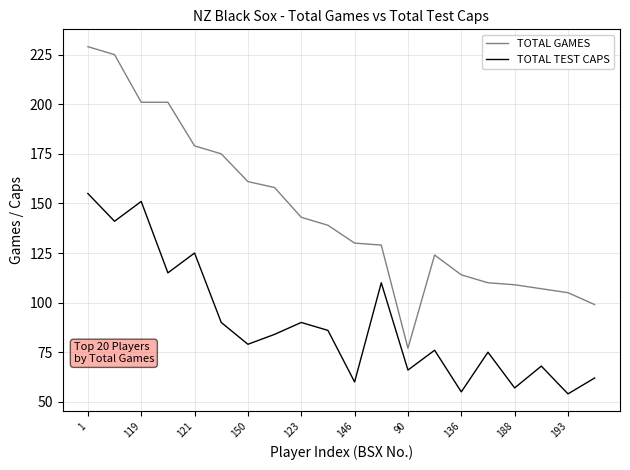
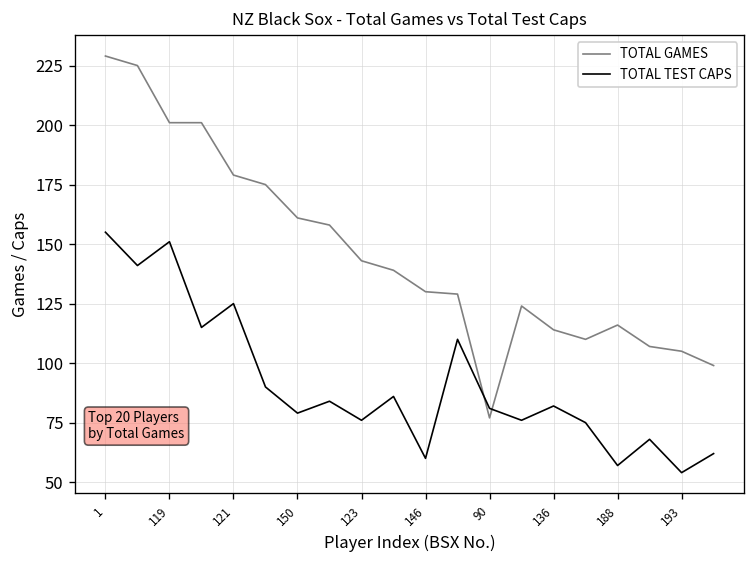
TOTAL TEST CAPS, 123: 90 -> 76
TOTAL TEST CAPS, 90: 66 -> 81
TOTAL TEST CAPS, 136: 55 -> 82
TOTAL GAMES, 188: 109 -> 116
